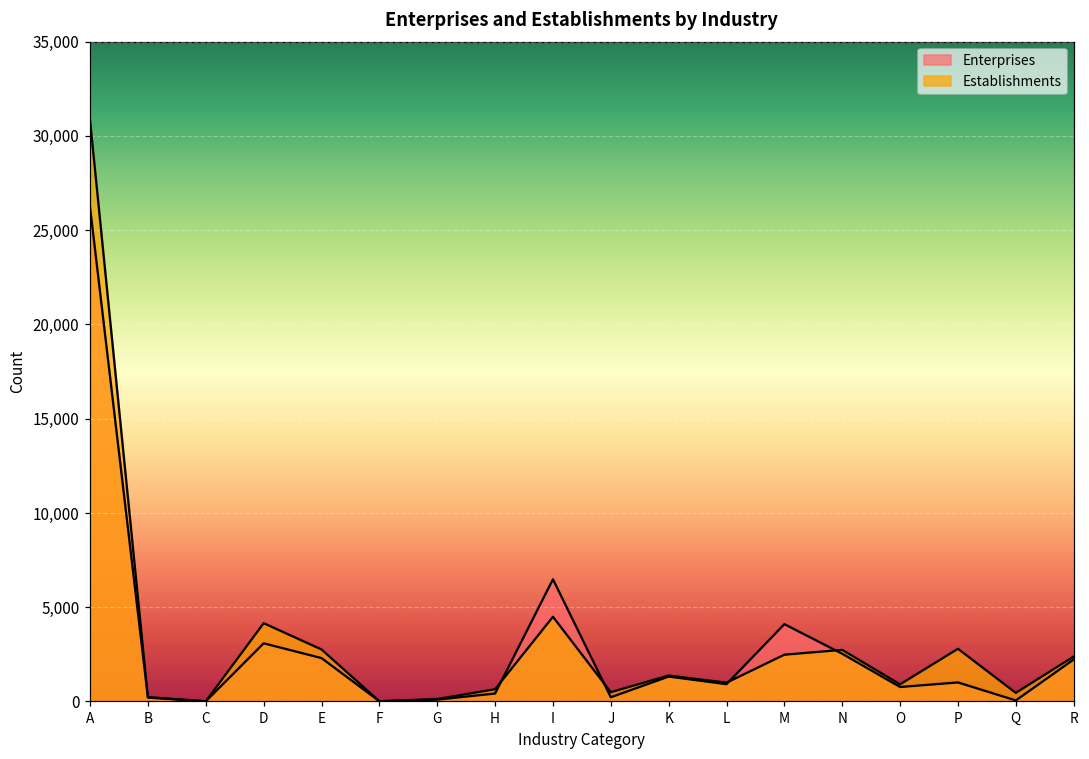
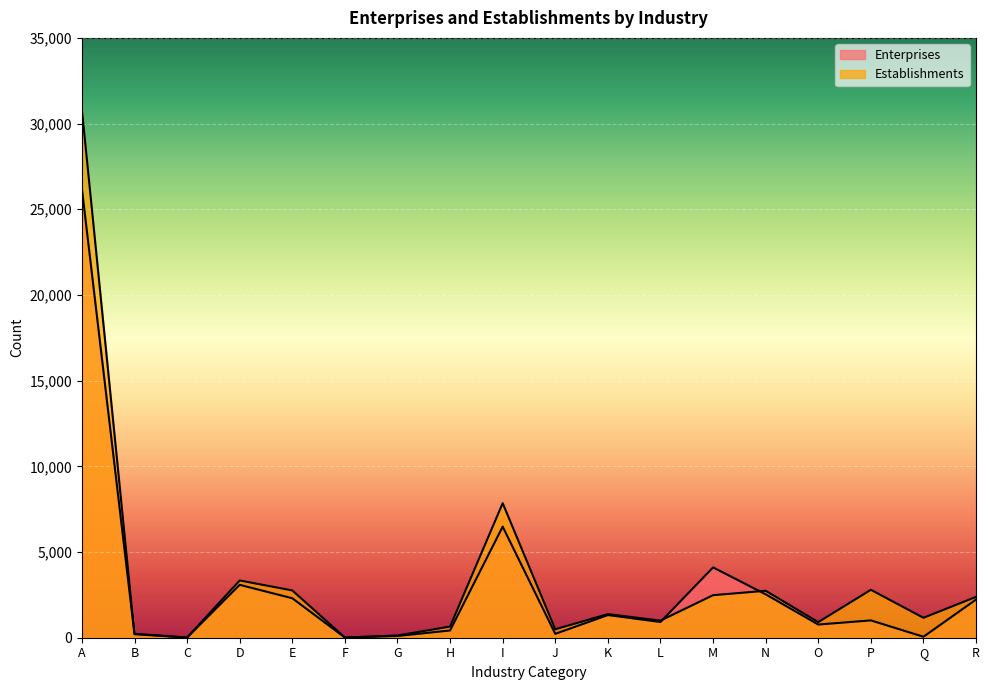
Establishments, D: 4,200 -> 3,300
Establishments, I: 4,500 -> 7,900
Establishments, Q: 500 -> 1,200
